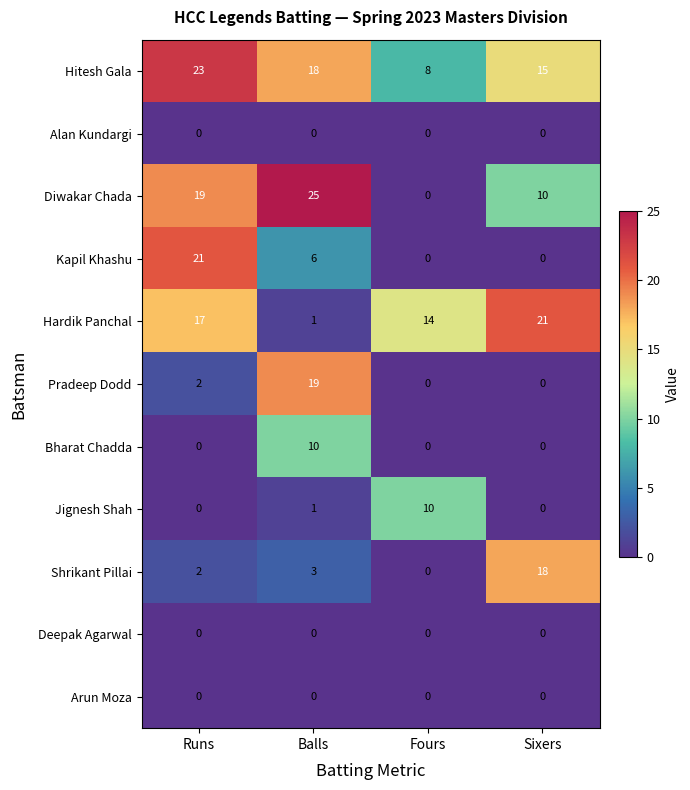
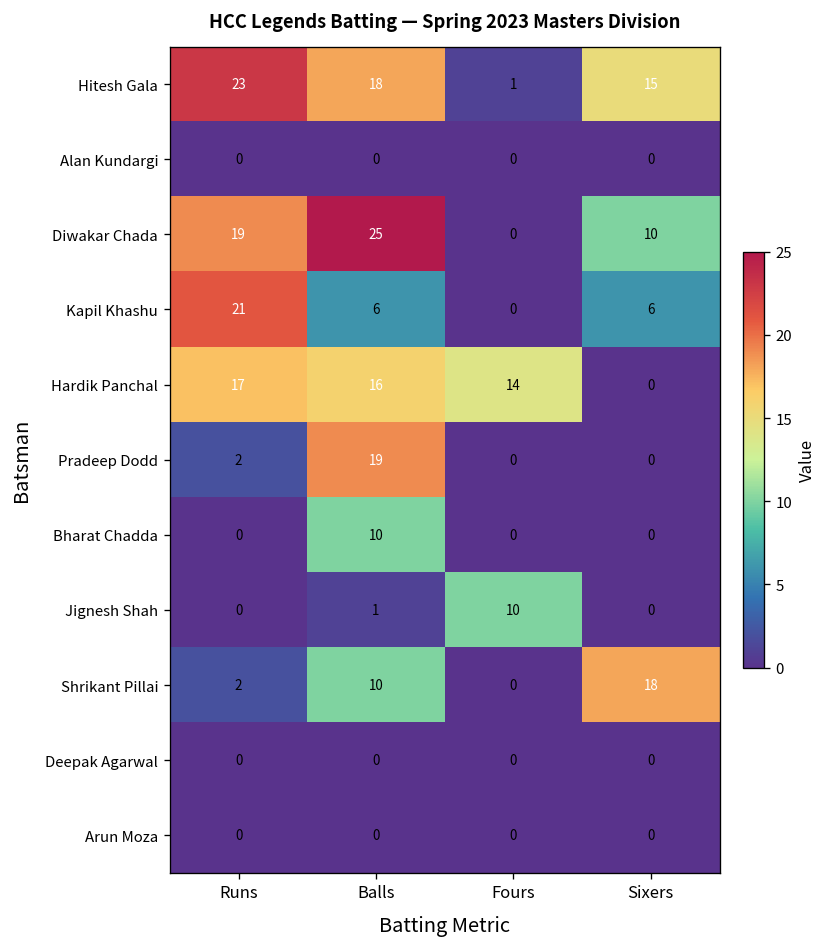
Hitesh Gala, Fours: 8 -> 1
Kapil Khashu, Sixers: 0 -> 6
Hardik Panchal, Balls: 1 -> 16
Hardik Panchal, Sixers: 21 -> 0
Shrikant Pillai, Balls: 3 -> 10
